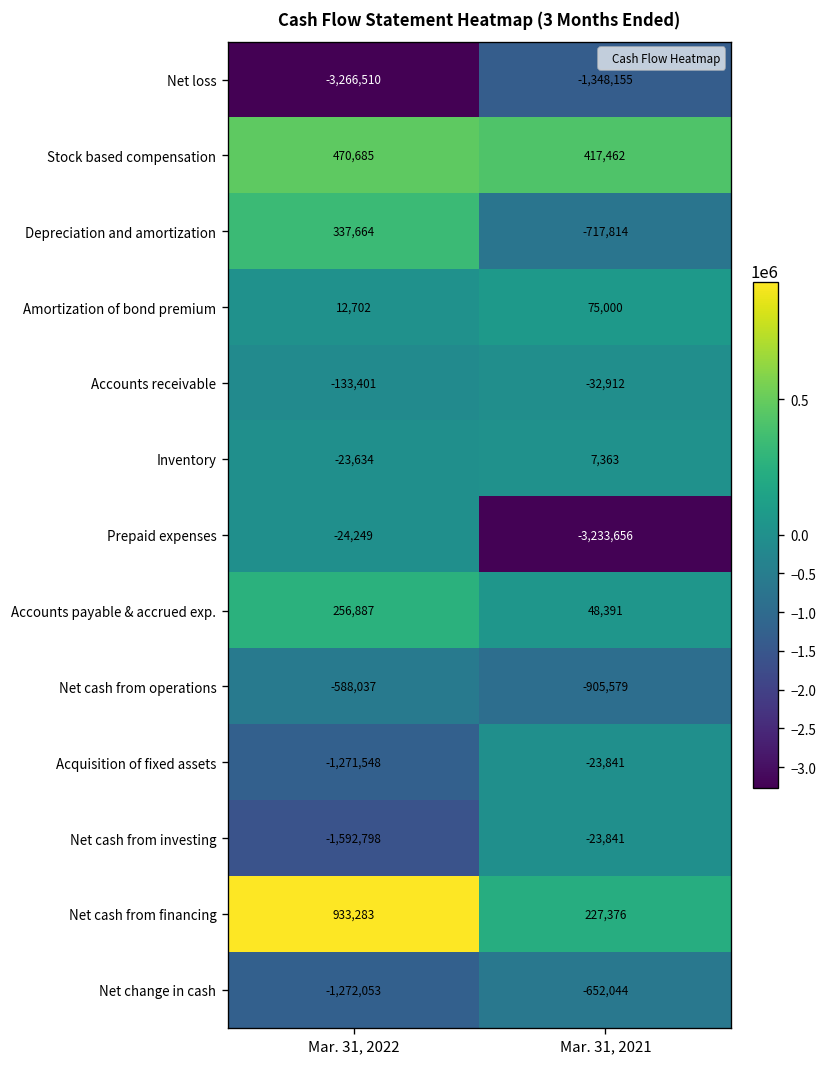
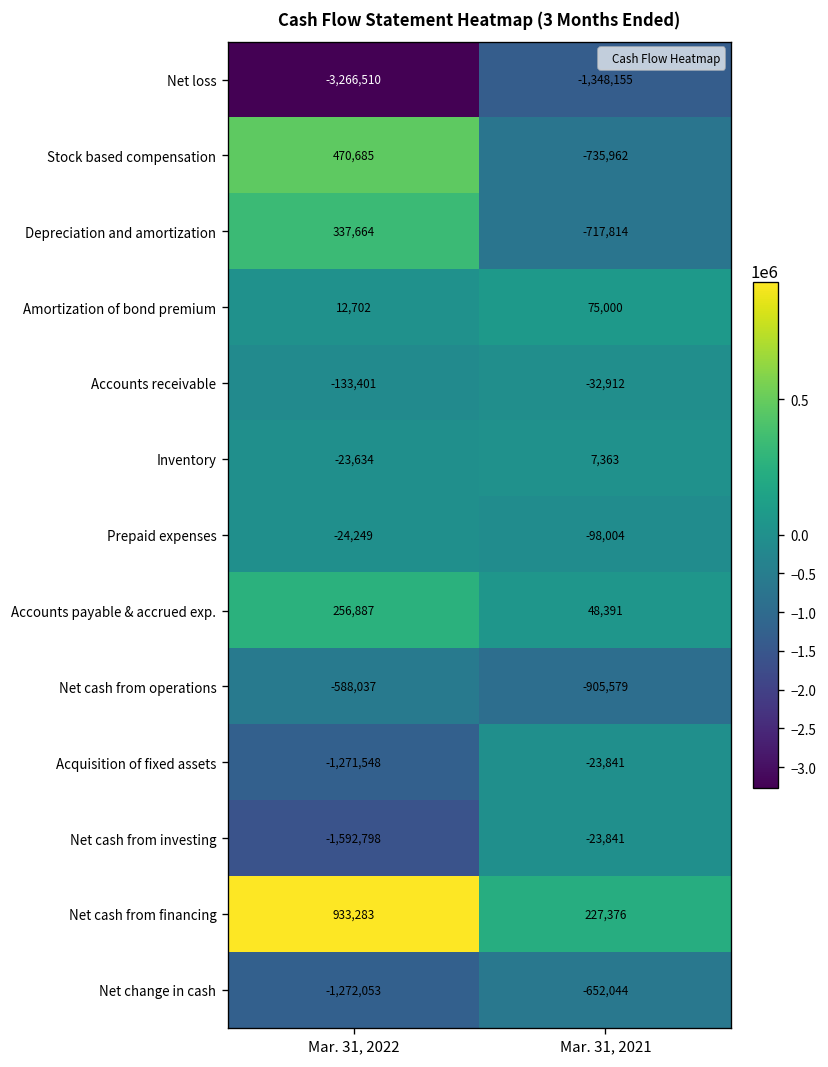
Stock based compensation, Mar. 31, 2021: 417,462 -> -735,962
Prepaid expenses, Mar. 31, 2021: -3,233,656 -> -98,004
